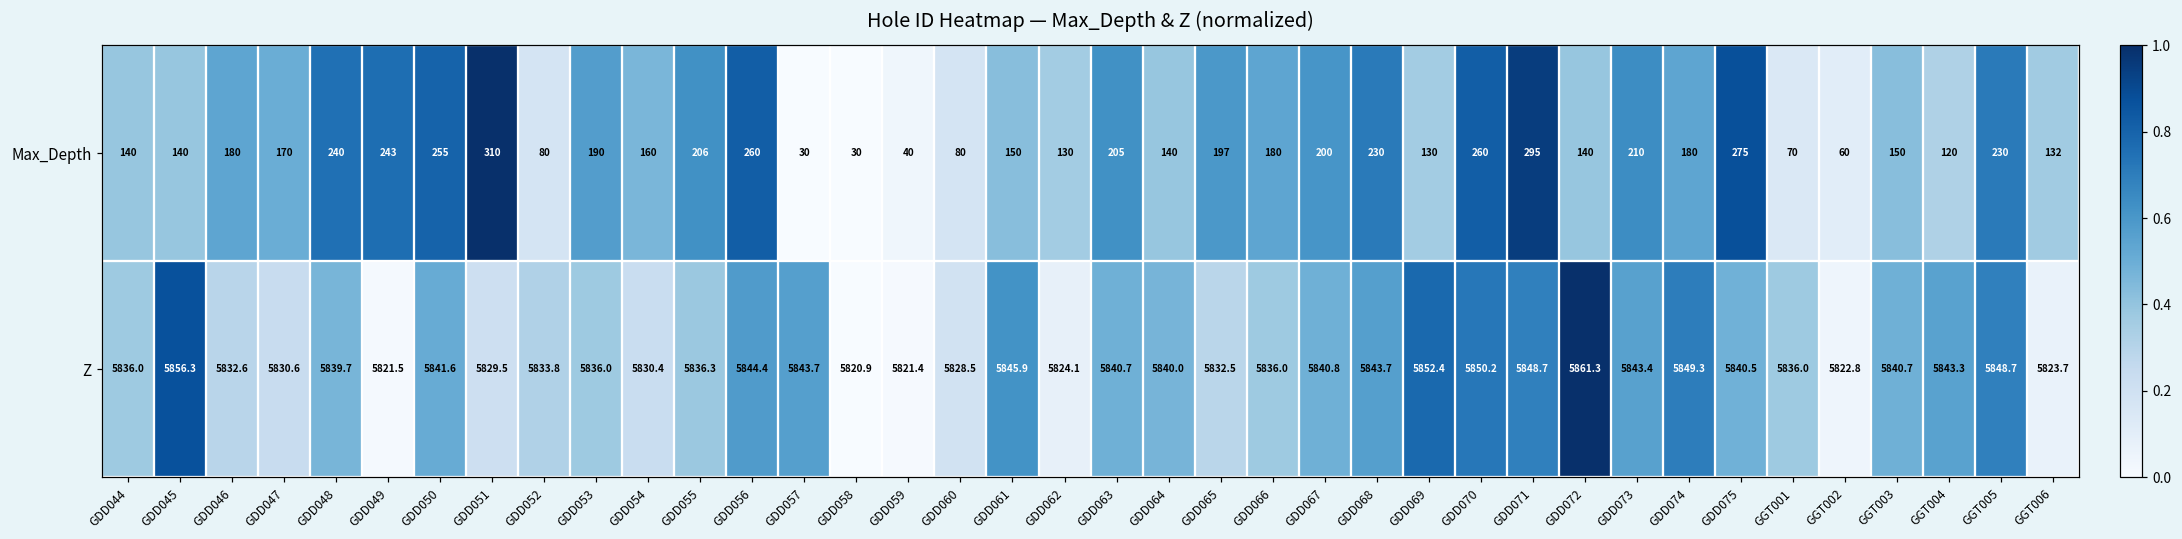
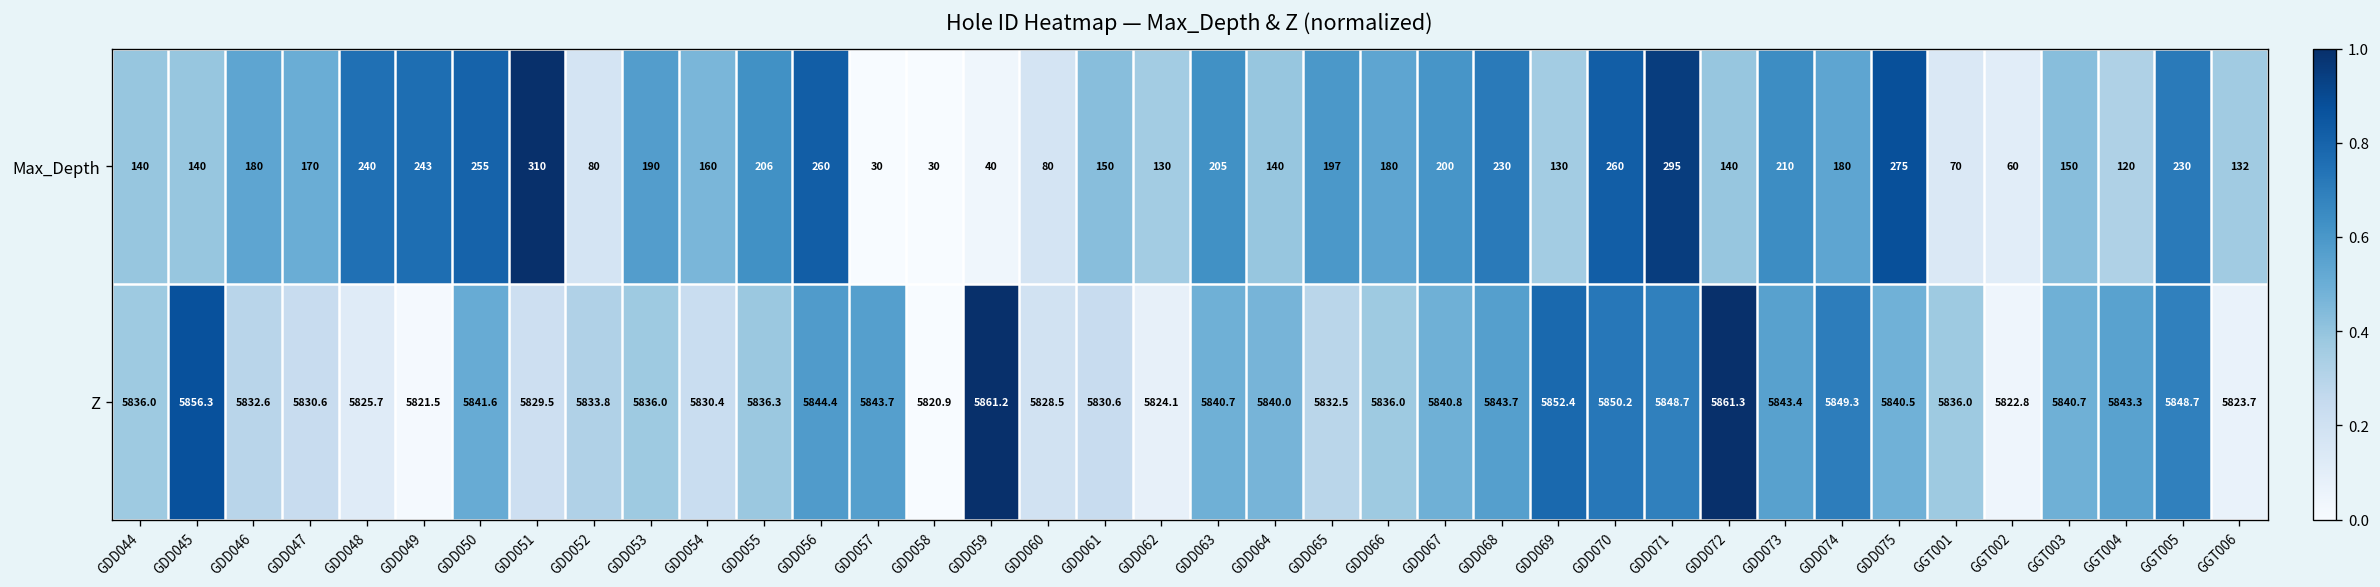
Z, GDD048: 5839.7 -> 5825.7
Z, GDD059: 5821.4 -> 5861.2
Z, GDD061: 5845.9 -> 5830.6
